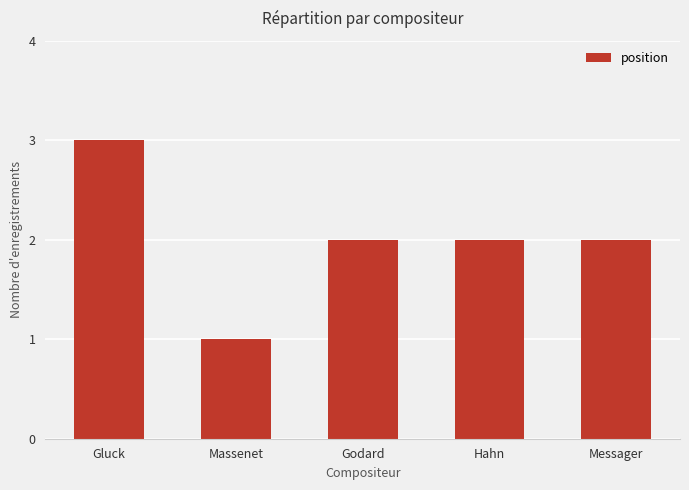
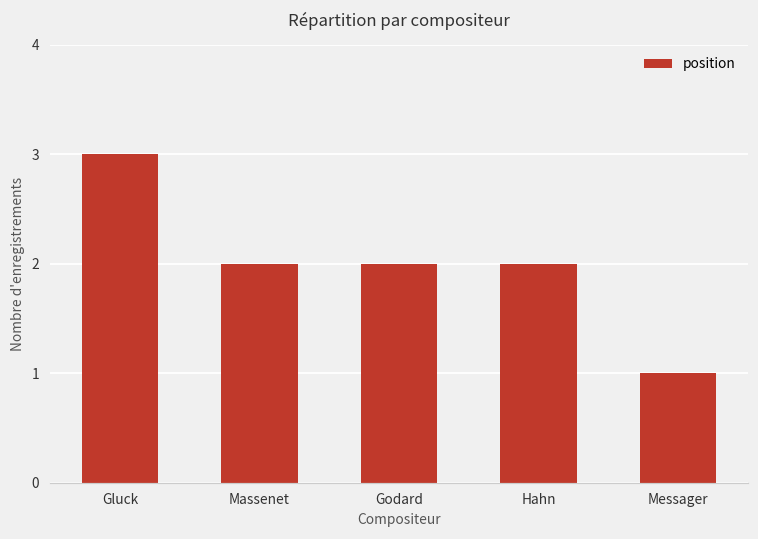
Massenet: 1 -> 2
Messager: 2 -> 1
